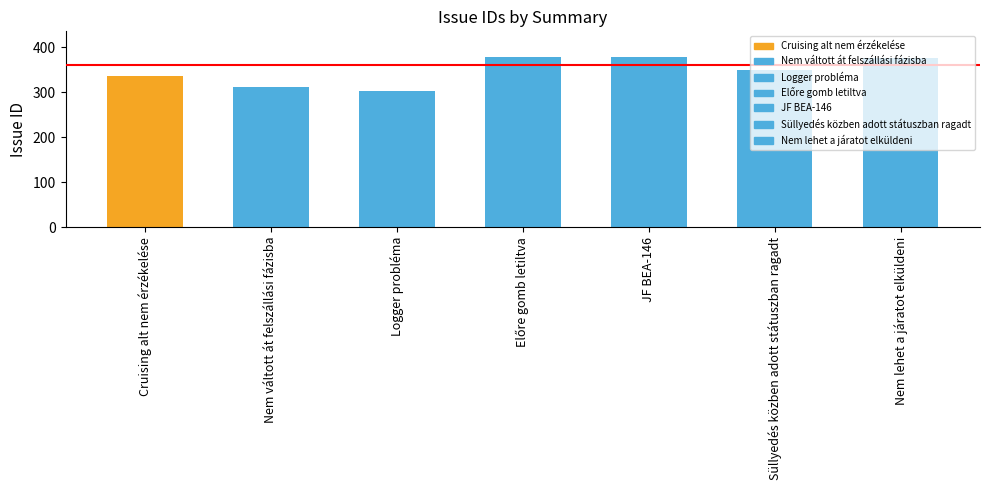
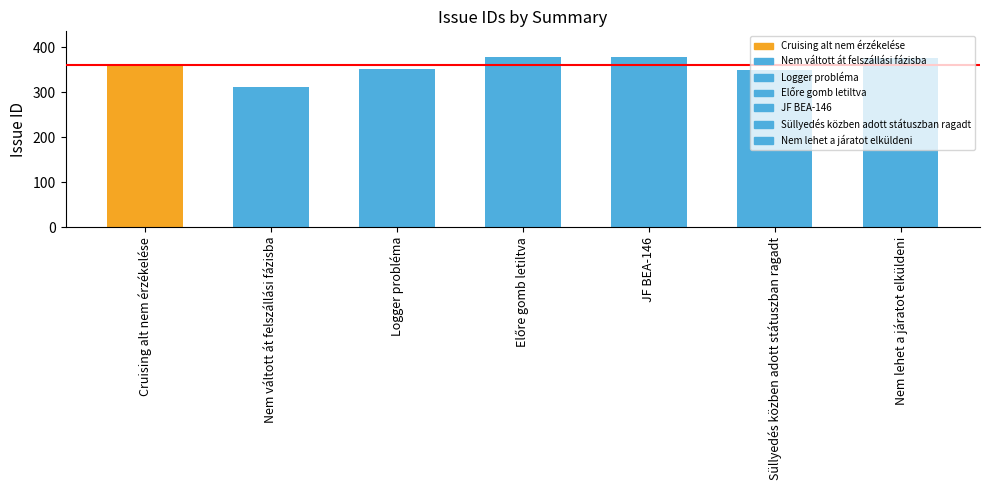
Cruising alt nem érzékelése: 340 -> 360
Logger probléma: 300 -> 350
